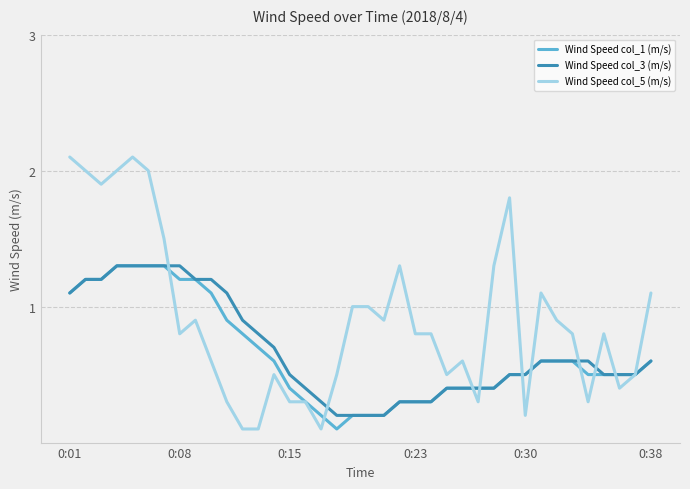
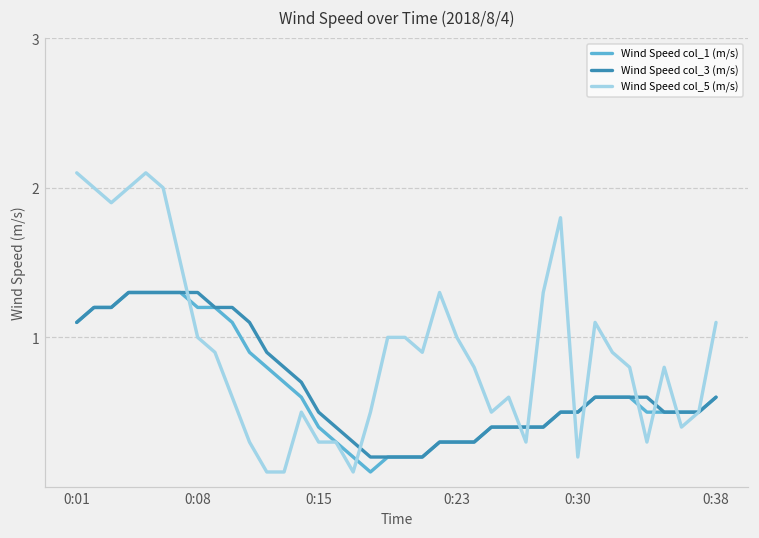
Wind Speed col_5 (m/s), 0:08: 0.8 -> 1.0
Wind Speed col_5 (m/s), 0:23: 0.8 -> 1.0
